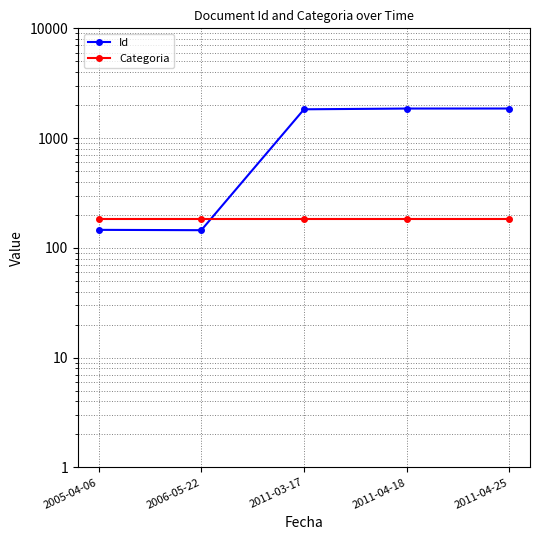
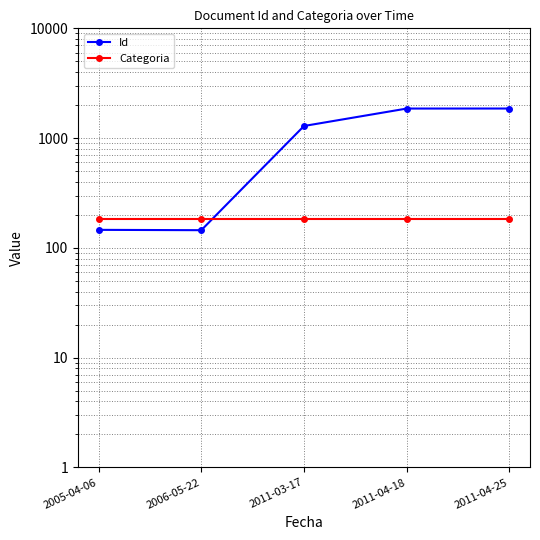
Id, 2011-03-17: 1800 -> 1300
